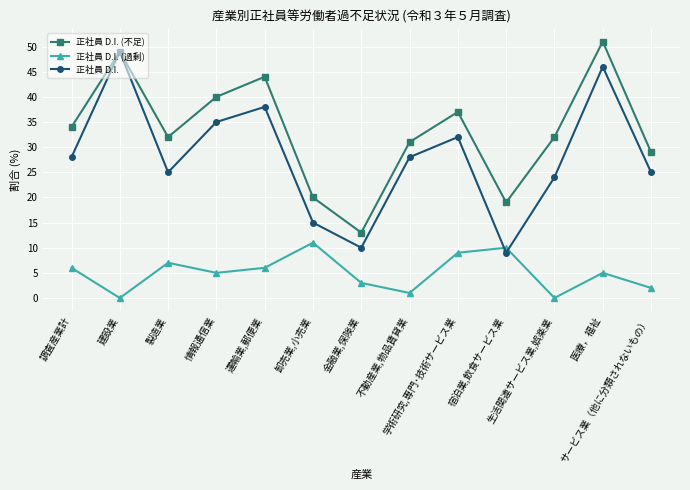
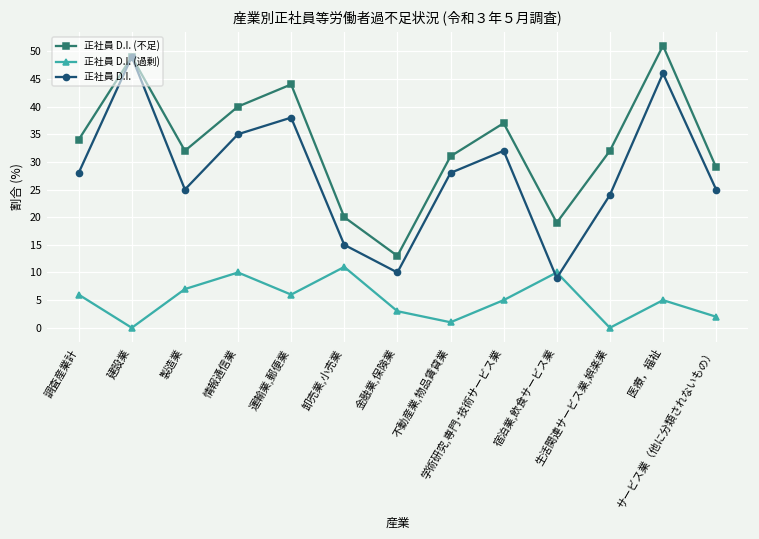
正社員 D.I. (過剰), 情報通信業: 5 -> 10
正社員 D.I. (過剰), 学術研究,専門･技術サービス業: 9 -> 5
